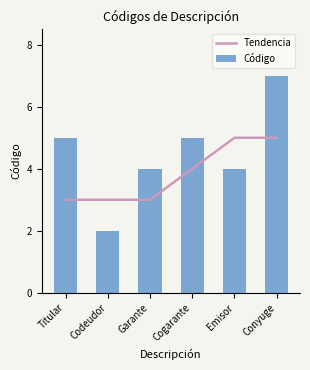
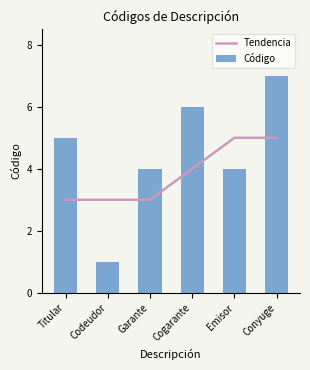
Código, Codeudor: 2 -> 1
Código, Cogarante: 5 -> 6
